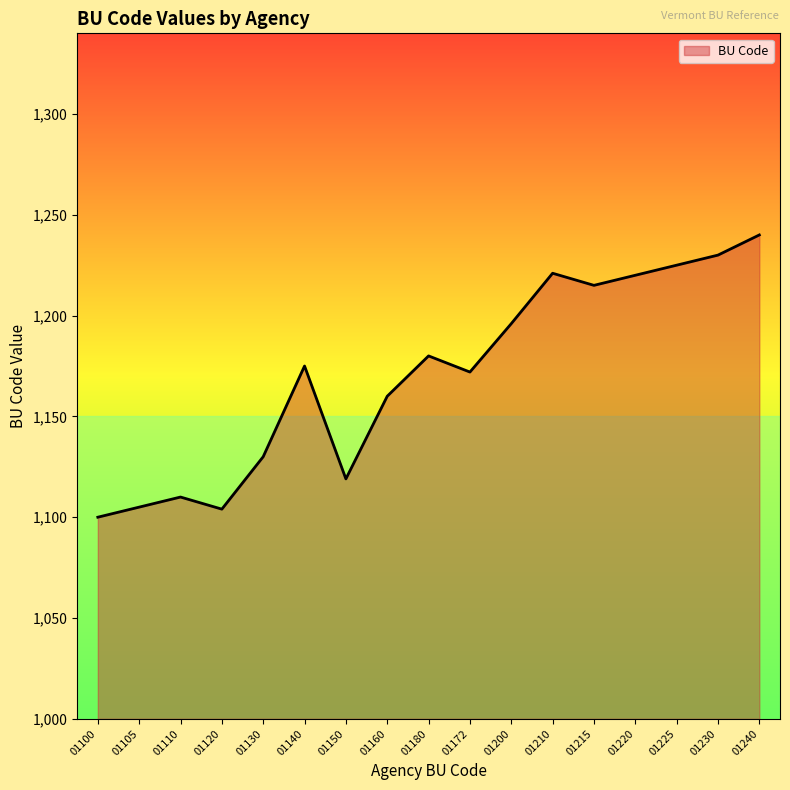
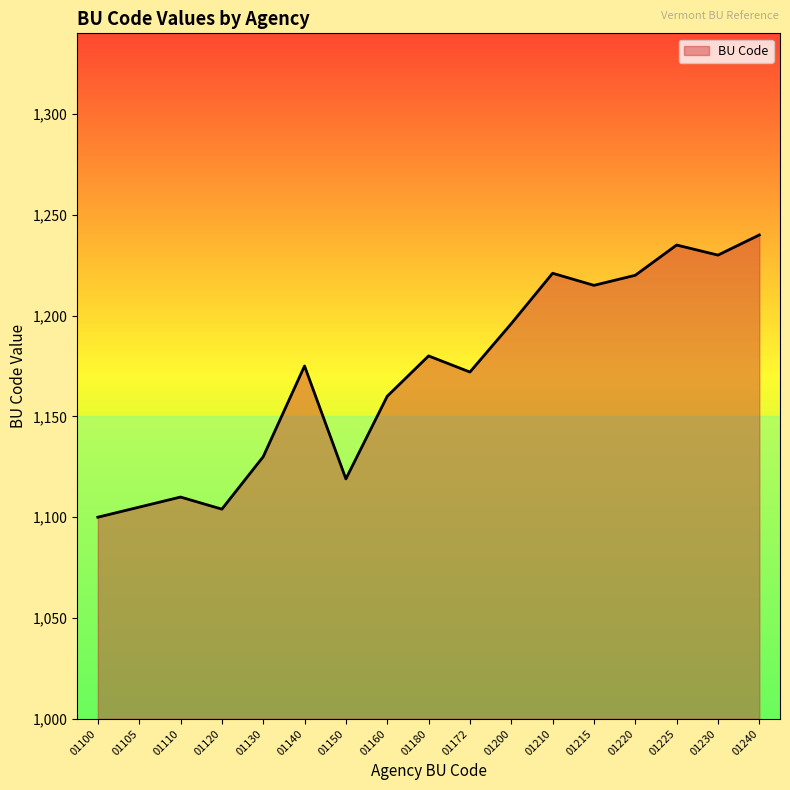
01225: 1,225 -> 1,235
